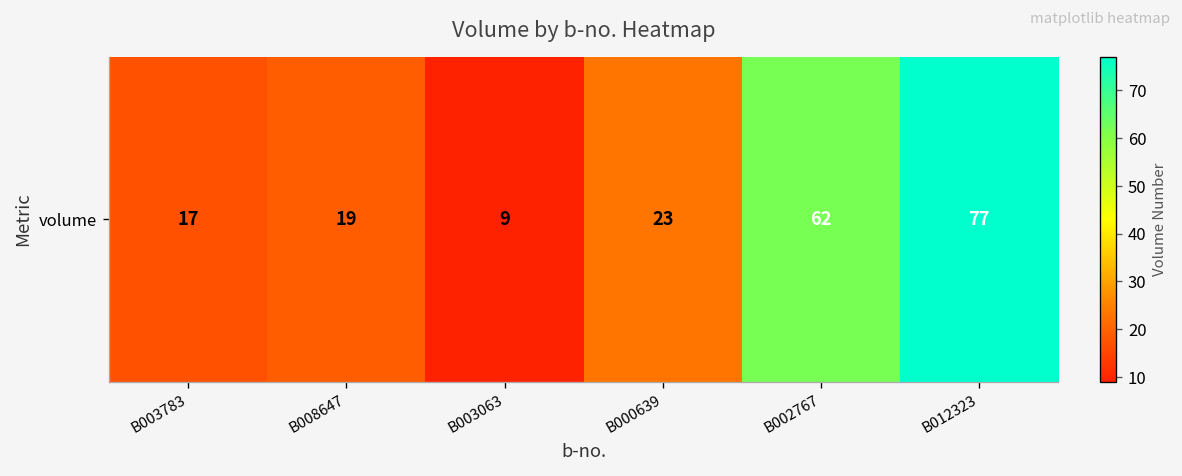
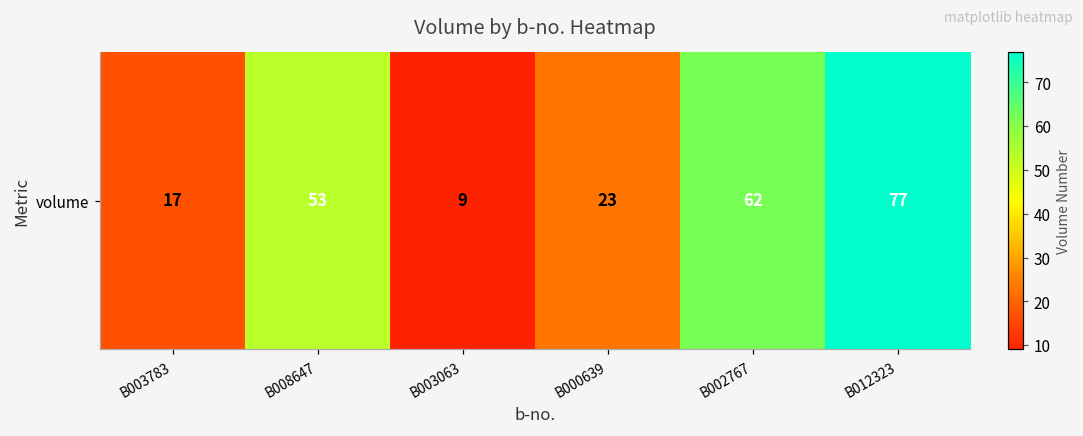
volume, B008647: 19 -> 53
